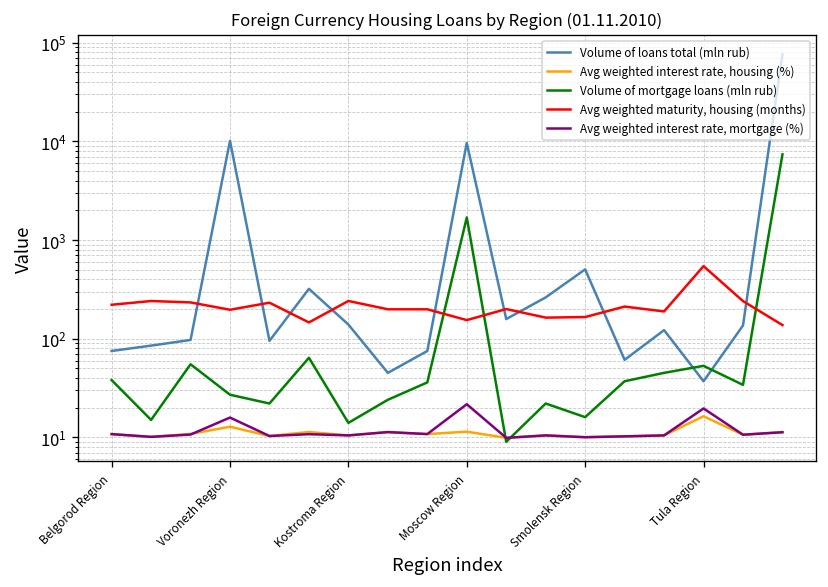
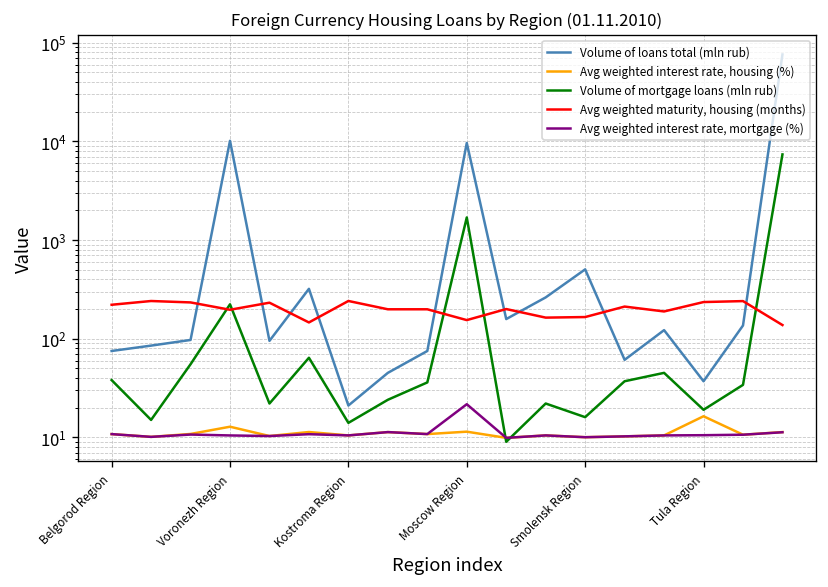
Volume of mortgage loans (mln rub), Voronezh Region: 27 -> 220
Avg weighted interest rate, mortgage (%), Voronezh Region: 16 -> 10
Volume of loans total (mln rub), Kostroma Region: 140 -> 21
Volume of mortgage loans (mln rub), Tula Region: 50 -> 19
Avg weighted maturity, housing (months), Tula Region: 500 -> 240
Avg weighted interest rate, mortgage (%), Tula Region: 20 -> 11
